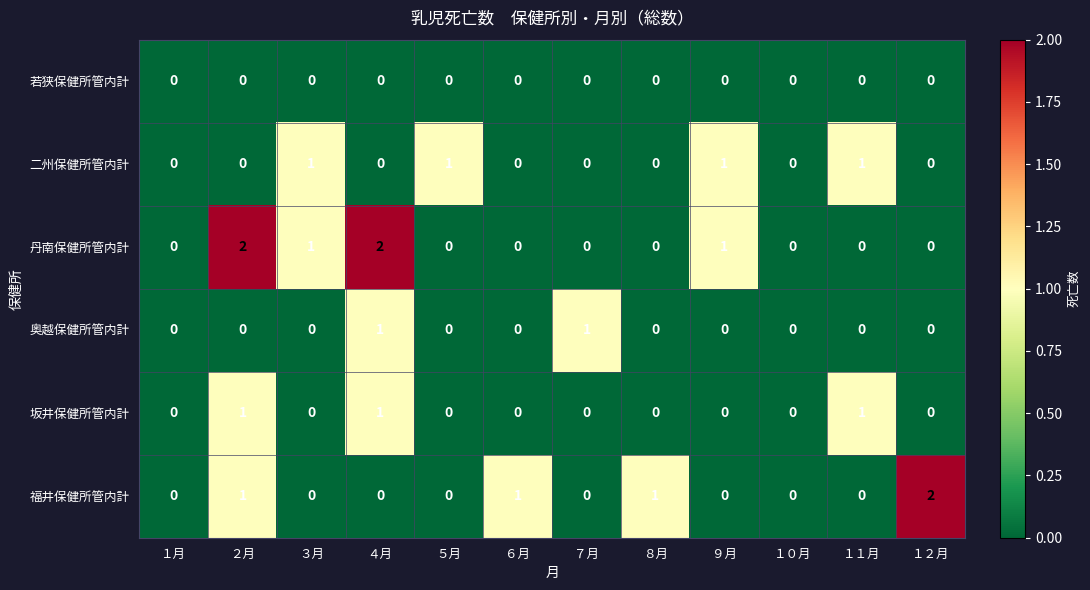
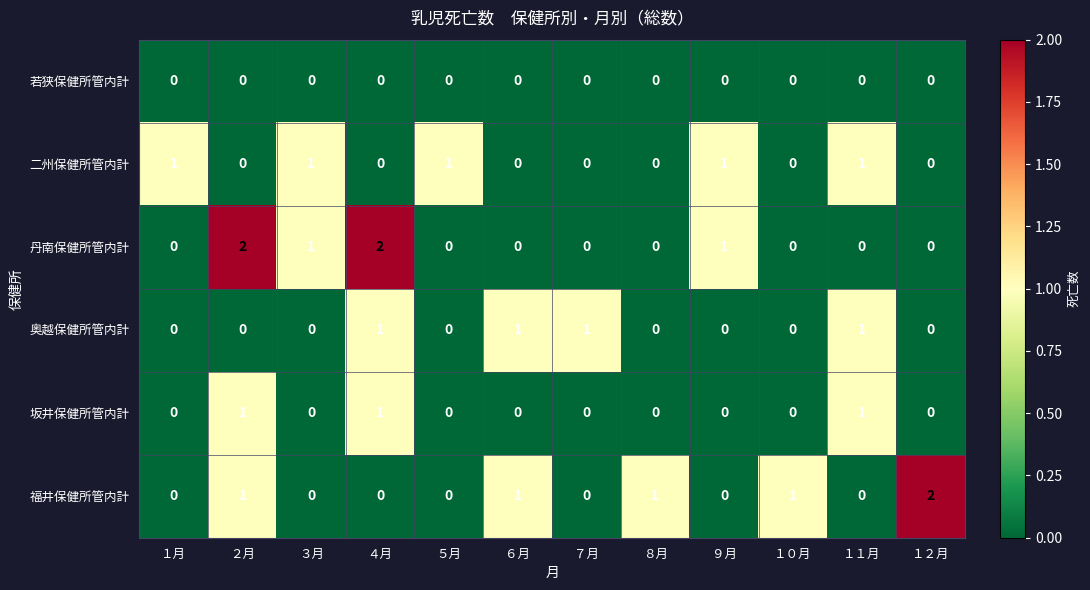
二州保健所管内計, １月: 0 -> 1
奥越保健所管内計, ６月: 0 -> 1
奥越保健所管内計, １１月: 0 -> 1
福井保健所管内計, １０月: 0 -> 1
